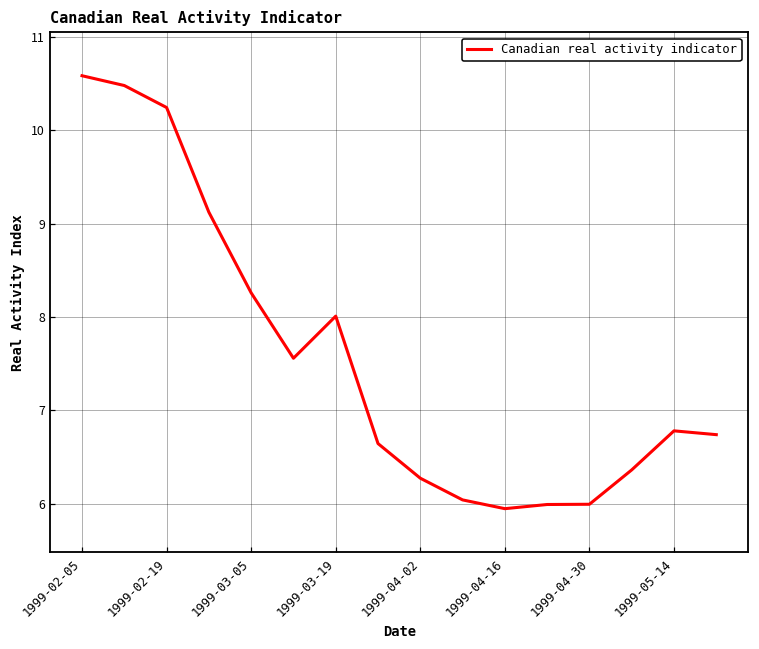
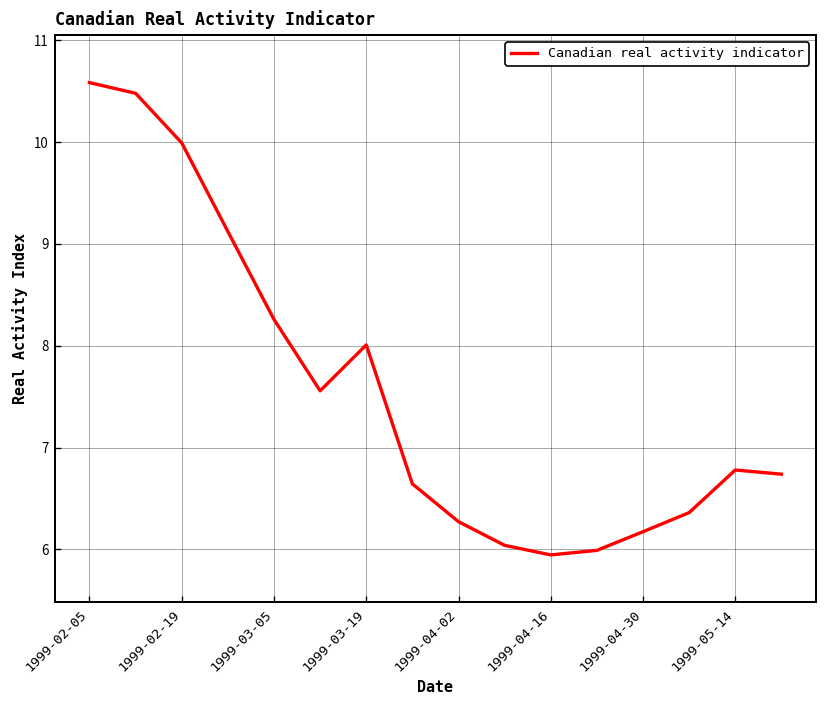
1999-02-19: 10.2 -> 10.0
1999-04-30: 6.0 -> 6.2
